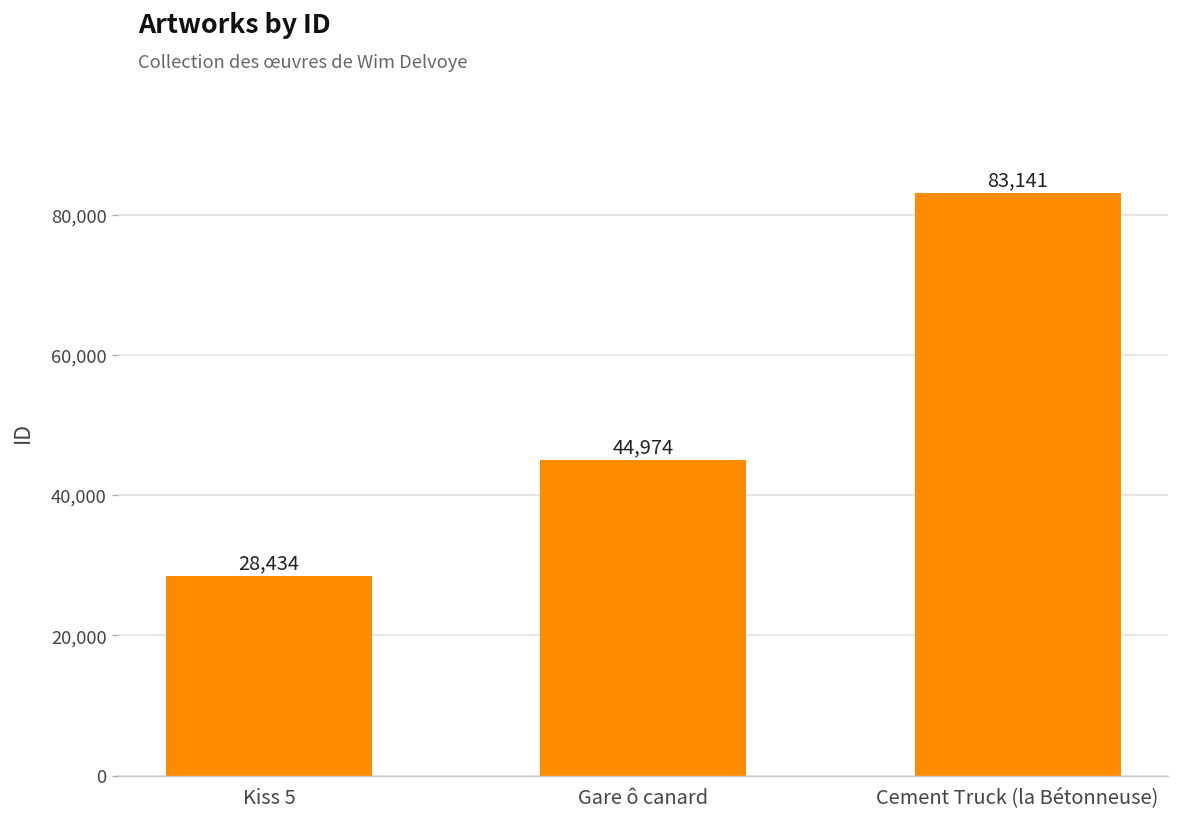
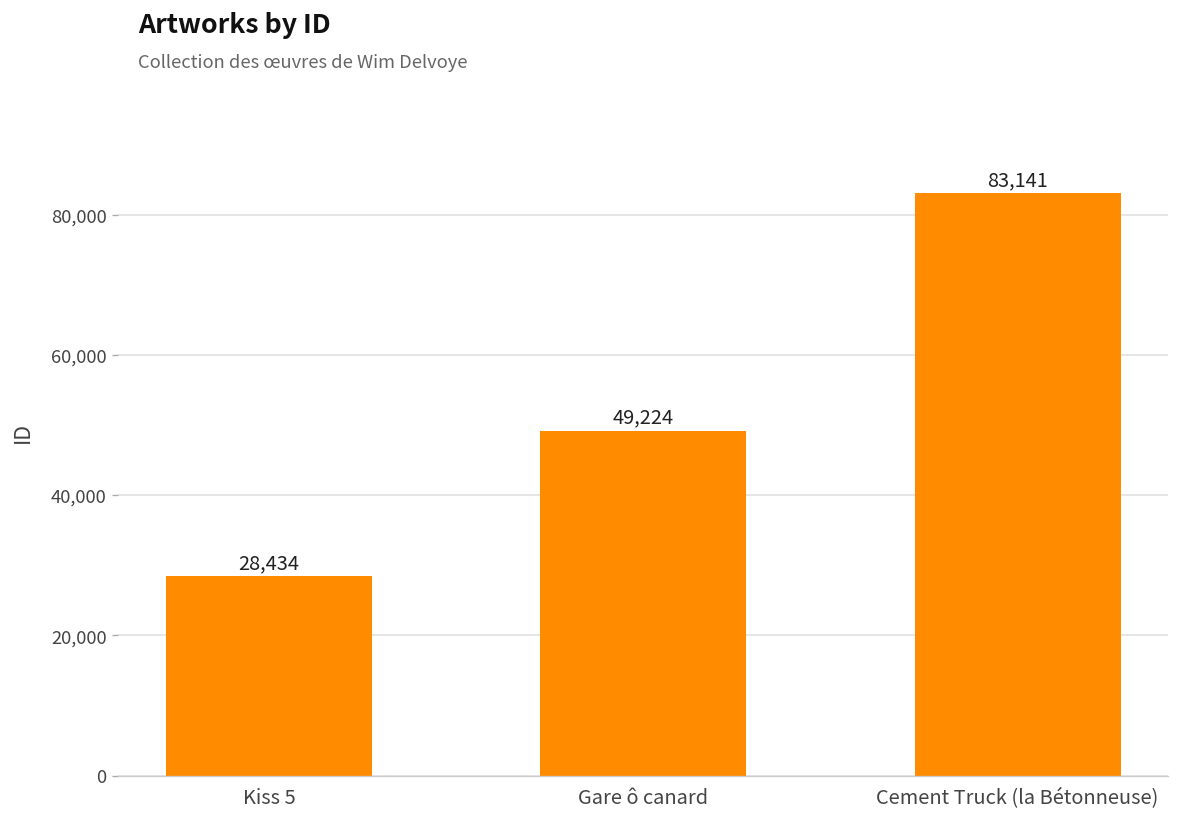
Gare ô canard: 44,974 -> 49,224
